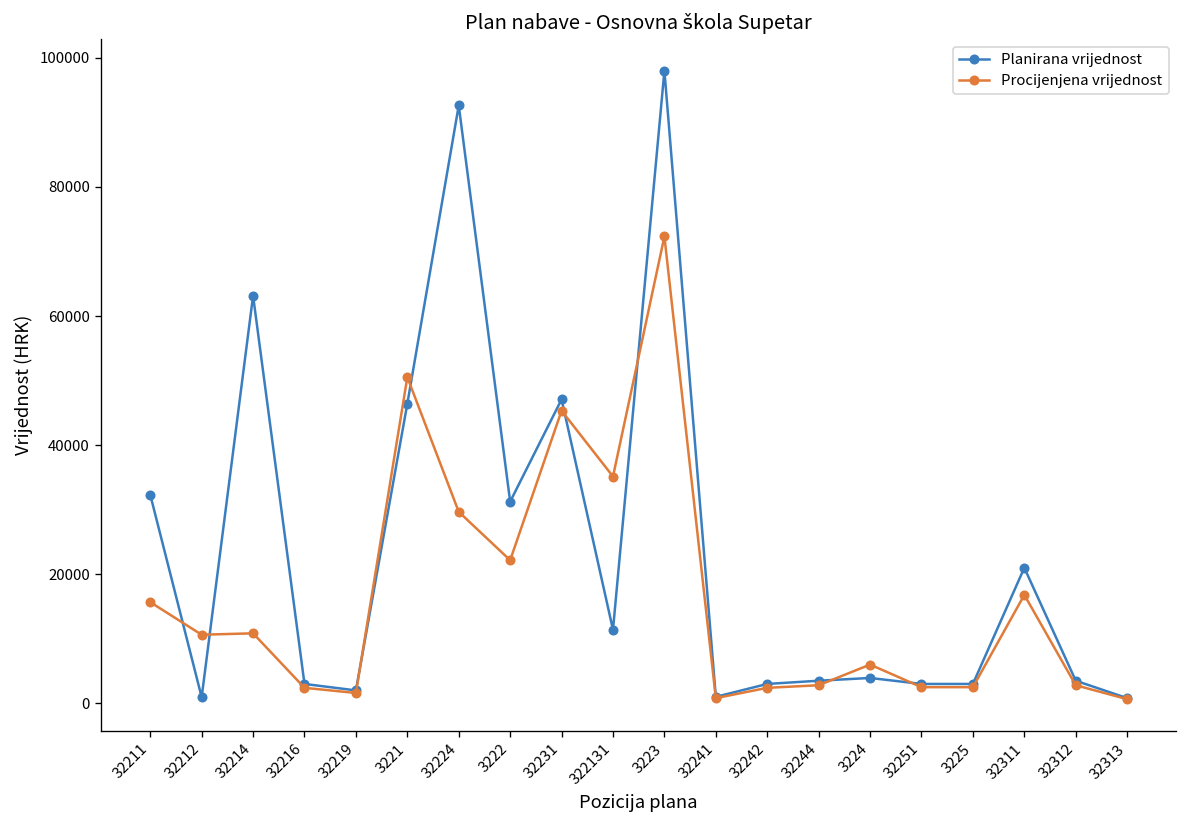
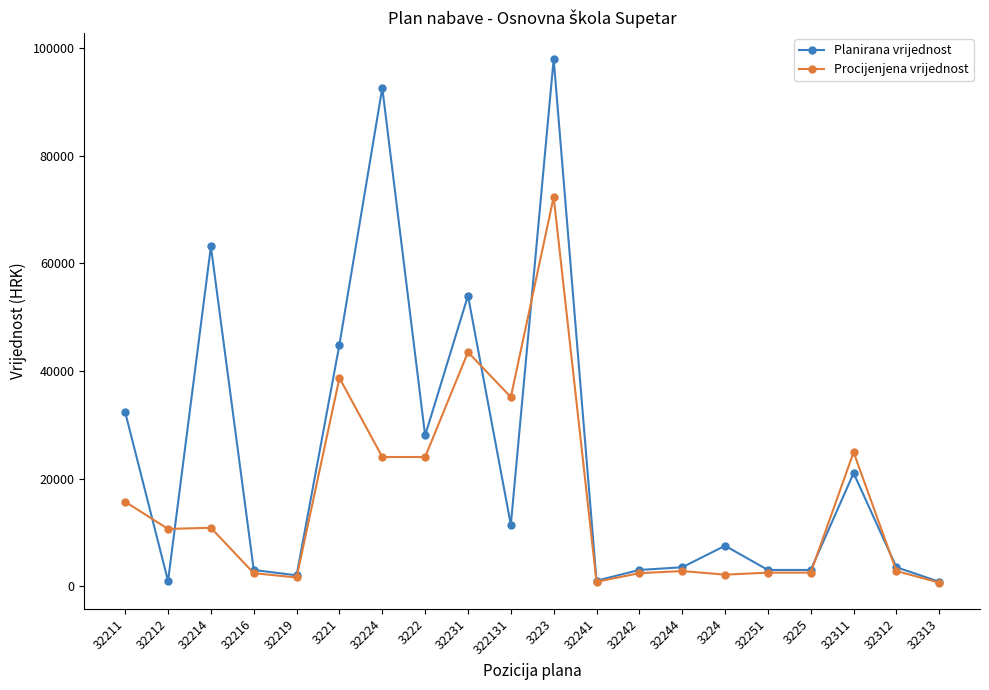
Planirana vrijednost, 3221: 46000 -> 45000
Procijenjena vrijednost, 3221: 51000 -> 39000
Procijenjena vrijednost, 32224: 30000 -> 24000
Planirana vrijednost, 3222: 31000 -> 28000
Procijenjena vrijednost, 3222: 22000 -> 24000
Planirana vrijednost, 32231: 47000 -> 54000
Procijenjena vrijednost, 32231: 45000 -> 44000
Planirana vrijednost, 3224: 4000 -> 8000
Procijenjena vrijednost, 3224: 6000 -> 2000
Procijenjena vrijednost, 32311: 17000 -> 25000
